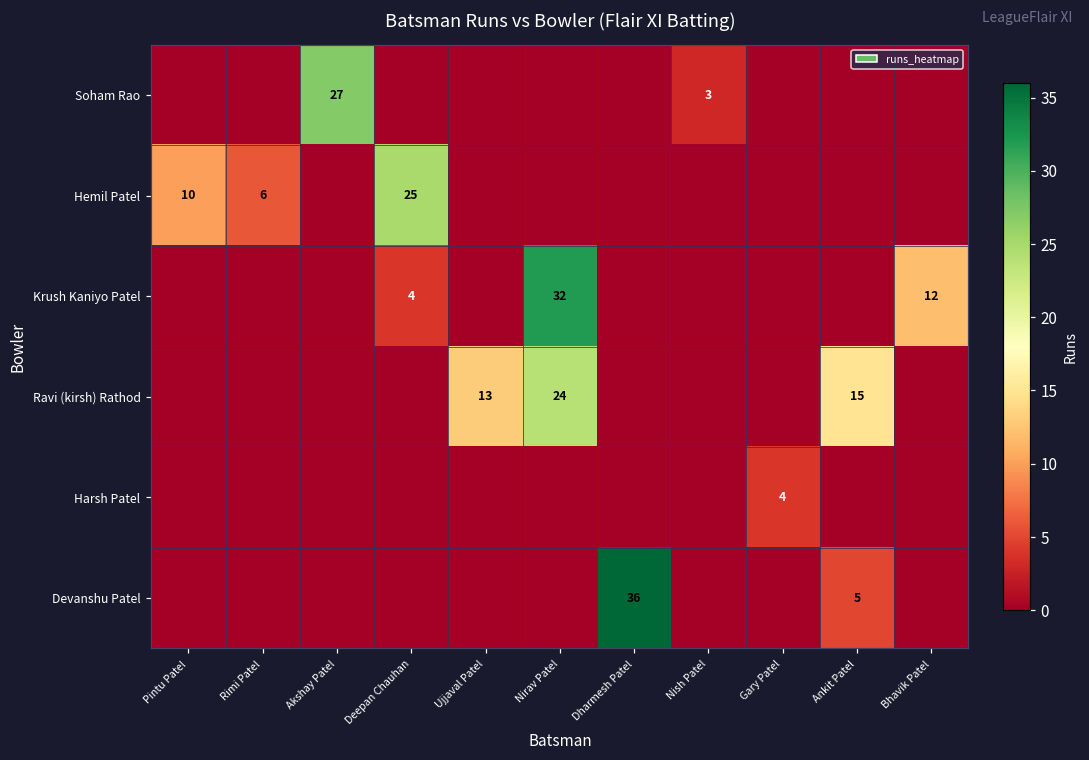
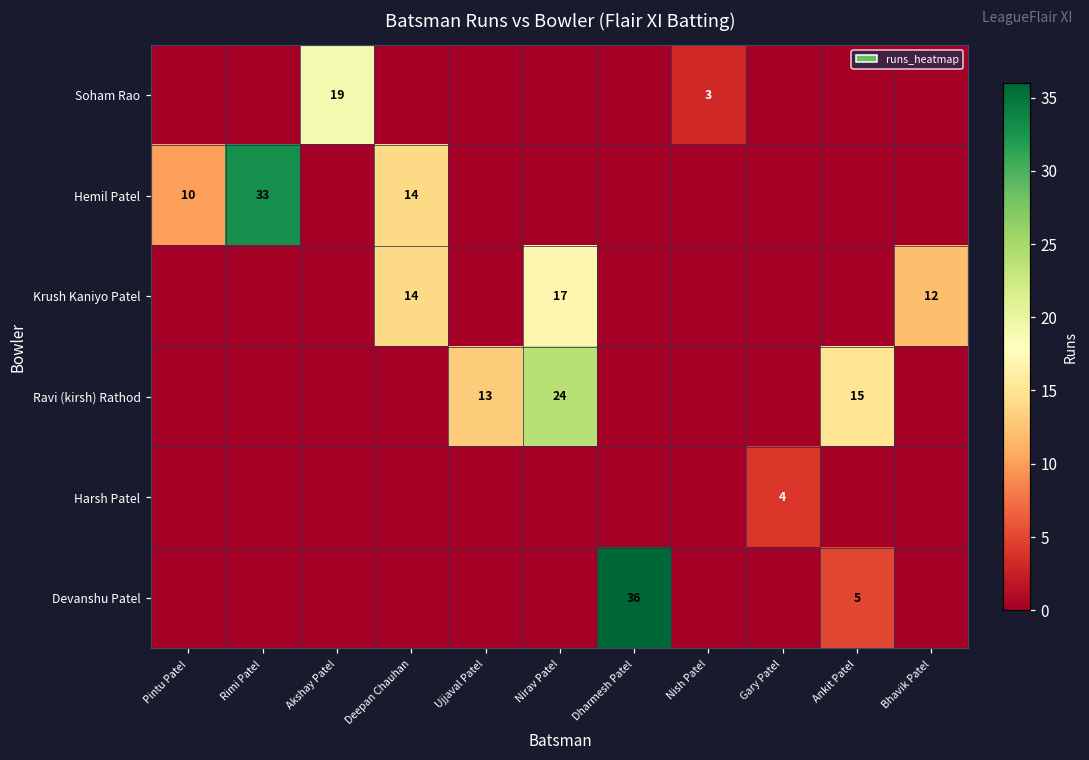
Soham Rao, Akshay Patel: 27 -> 19
Hemil Patel, Rimi Patel: 6 -> 33
Hemil Patel, Deepan Chauhan: 25 -> 14
Krush Kaniyo Patel, Deepan Chauhan: 4 -> 14
Krush Kaniyo Patel, Nirav Patel: 32 -> 17
